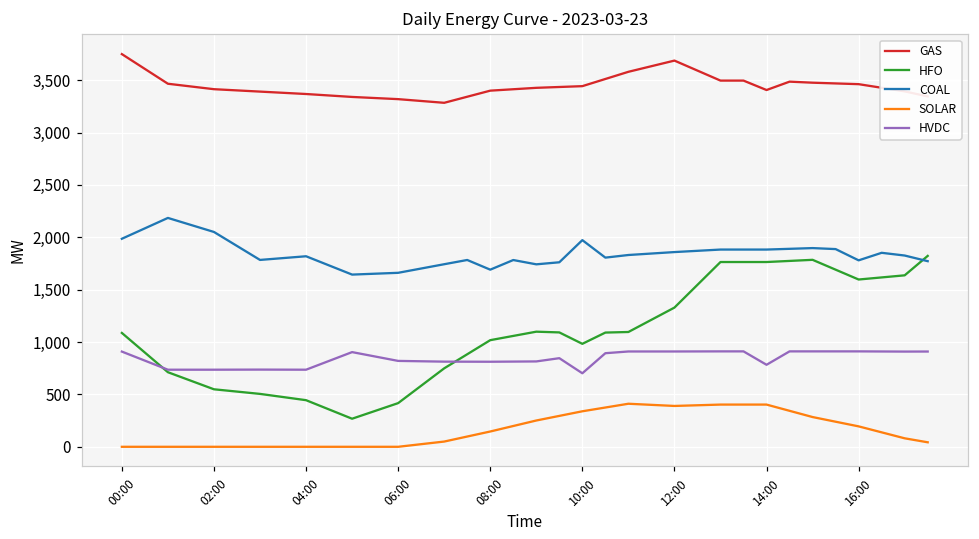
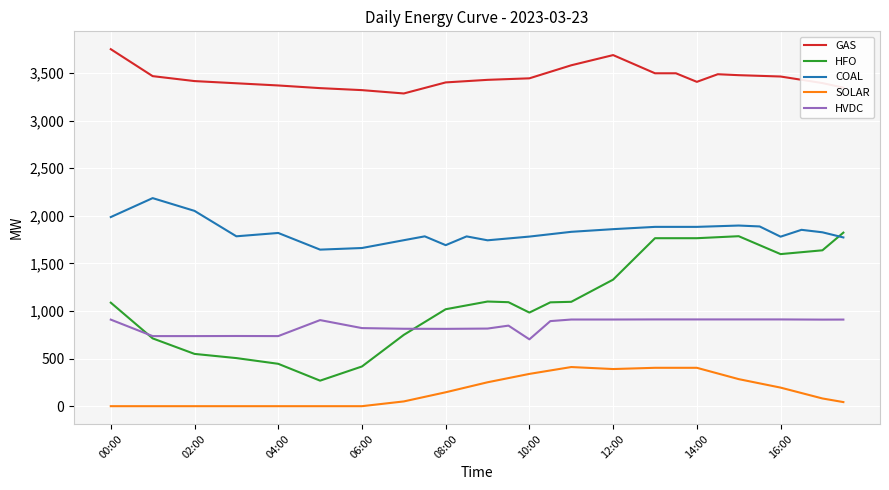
COAL, 10:00: 2,000 -> 1,800
HVDC, 14:00: 800 -> 900
